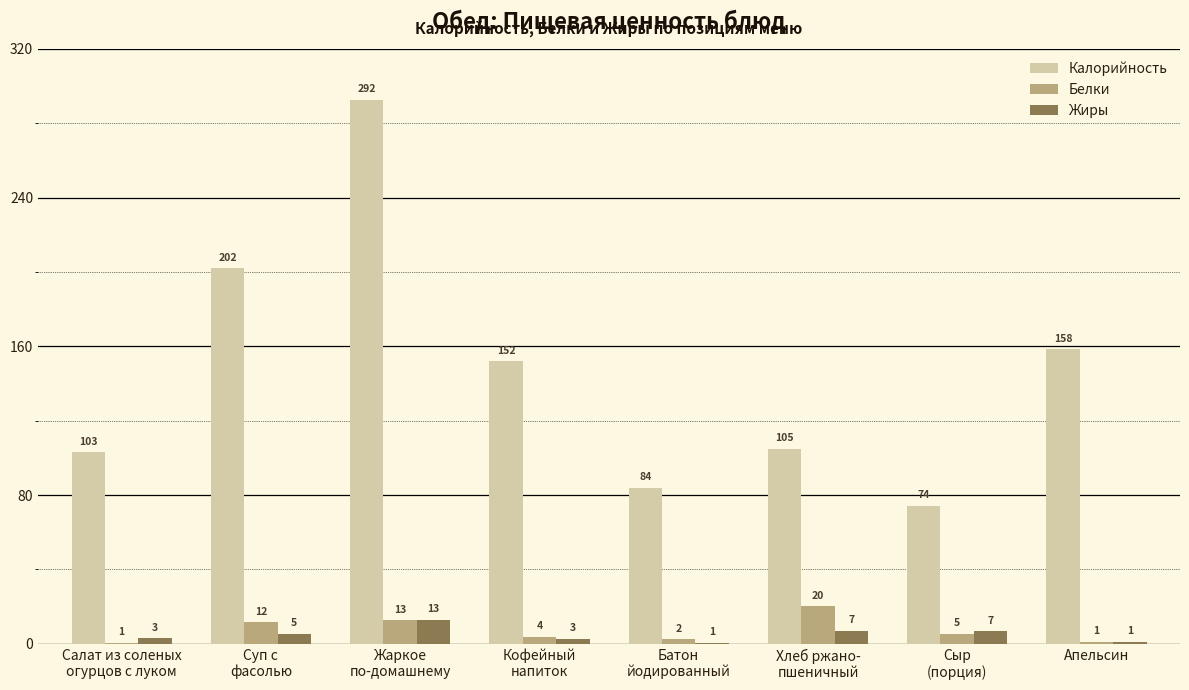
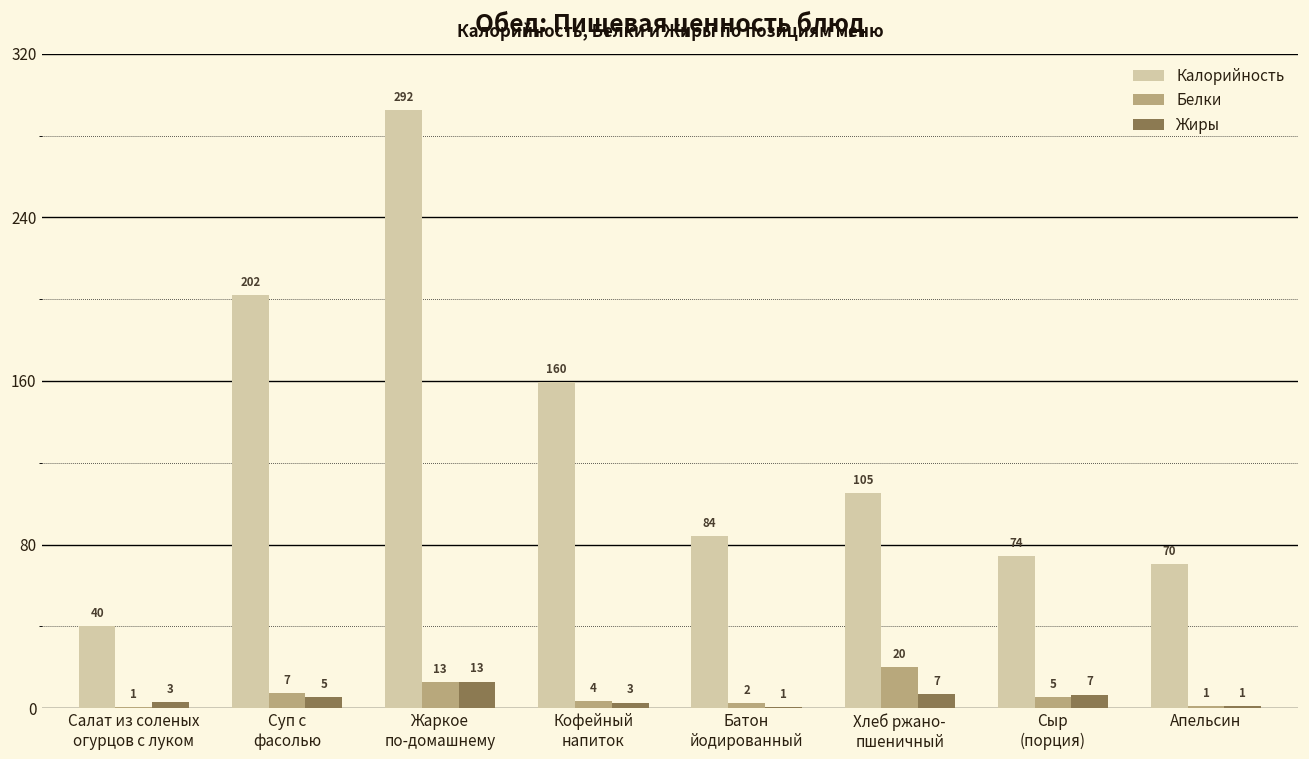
Калорийность, Салат из соленых огурцов с луком: 103 -> 40
Белки, Суп с фасолью: 12 -> 7
Калорийность, Кофейный напиток: 152 -> 160
Калорийность, Апельсин: 158 -> 70
